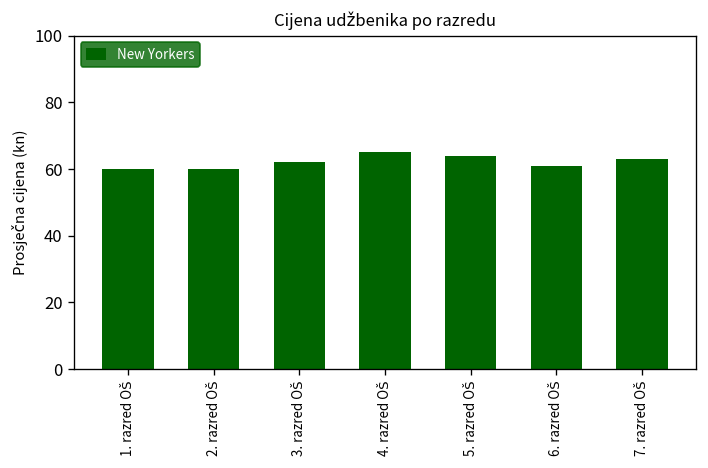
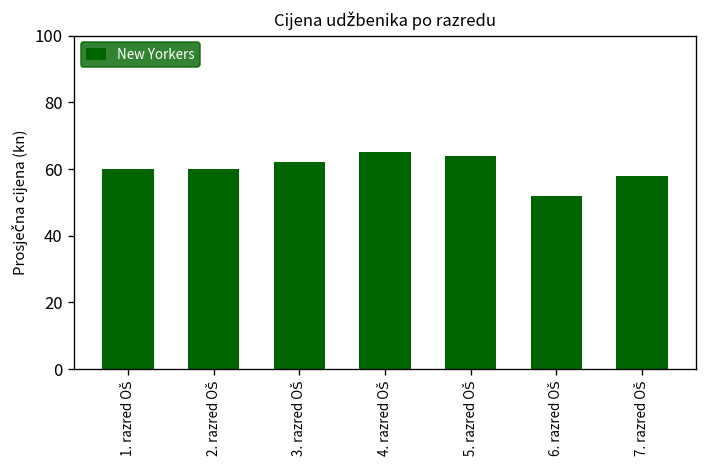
6. razred OŠ: 61 -> 52
7. razred OŠ: 63 -> 58
